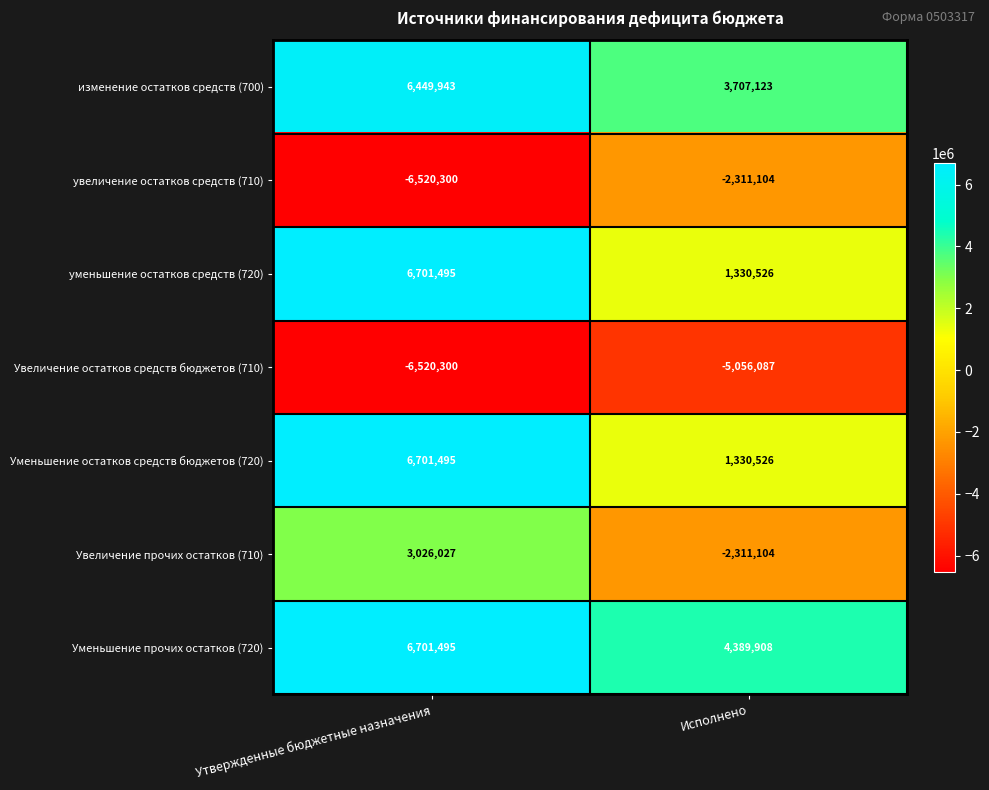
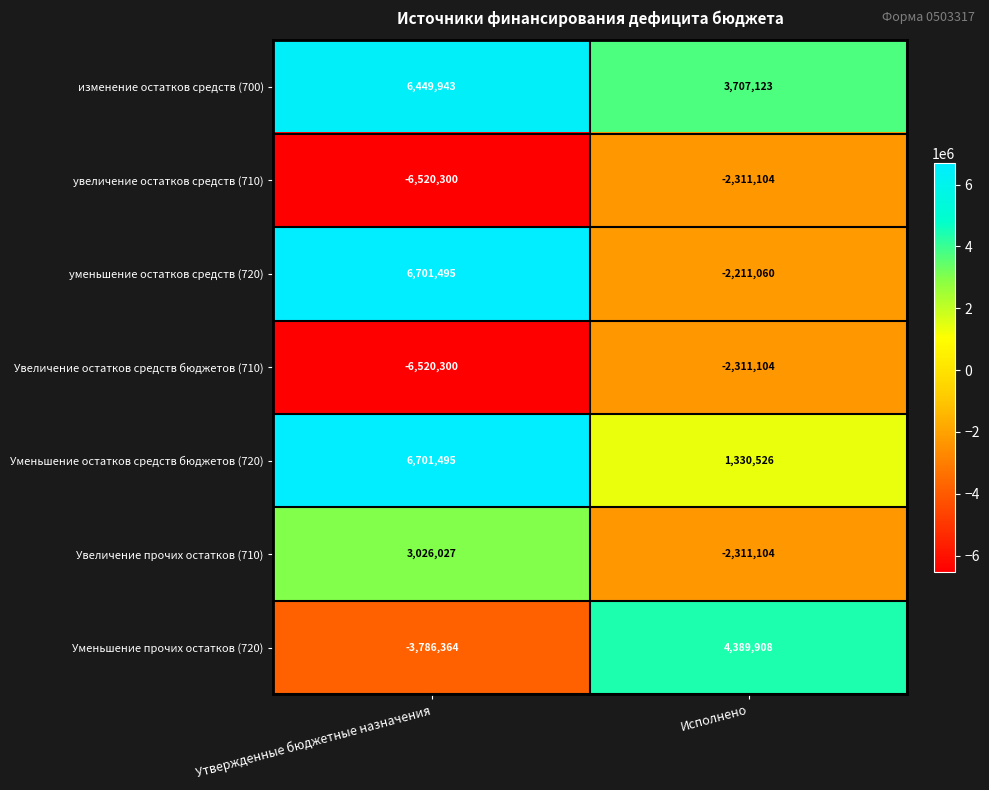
уменьшение остатков средств (720), Исполнено: 1,330,526 -> -2,211,060
Увеличение остатков средств бюджетов (710), Исполнено: -5,056,087 -> -2,311,104
Уменьшение прочих остатков (720), Утвержденные бюджетные назначения: 6,701,495 -> -3,786,364
